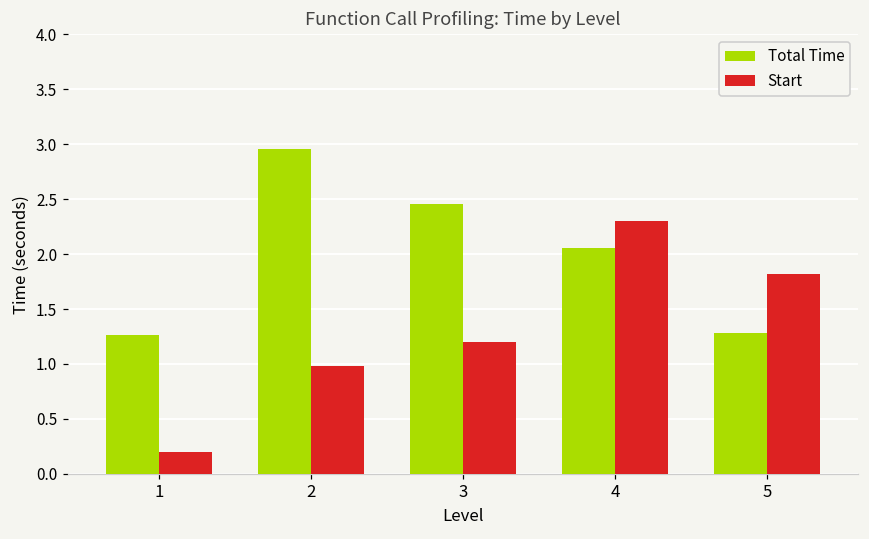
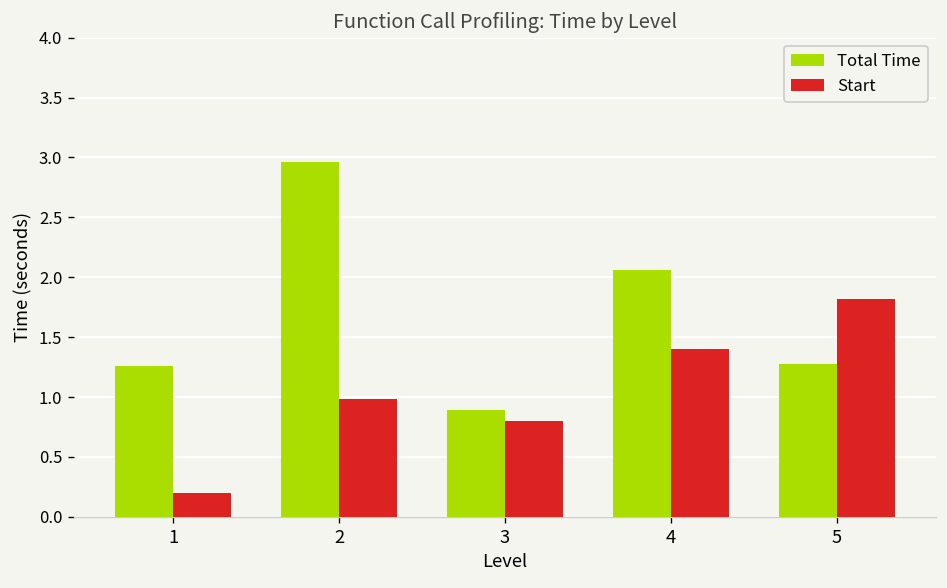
Total Time, 3: 2.5 -> 0.9
Start, 3: 1.2 -> 0.8
Start, 4: 2.3 -> 1.4
